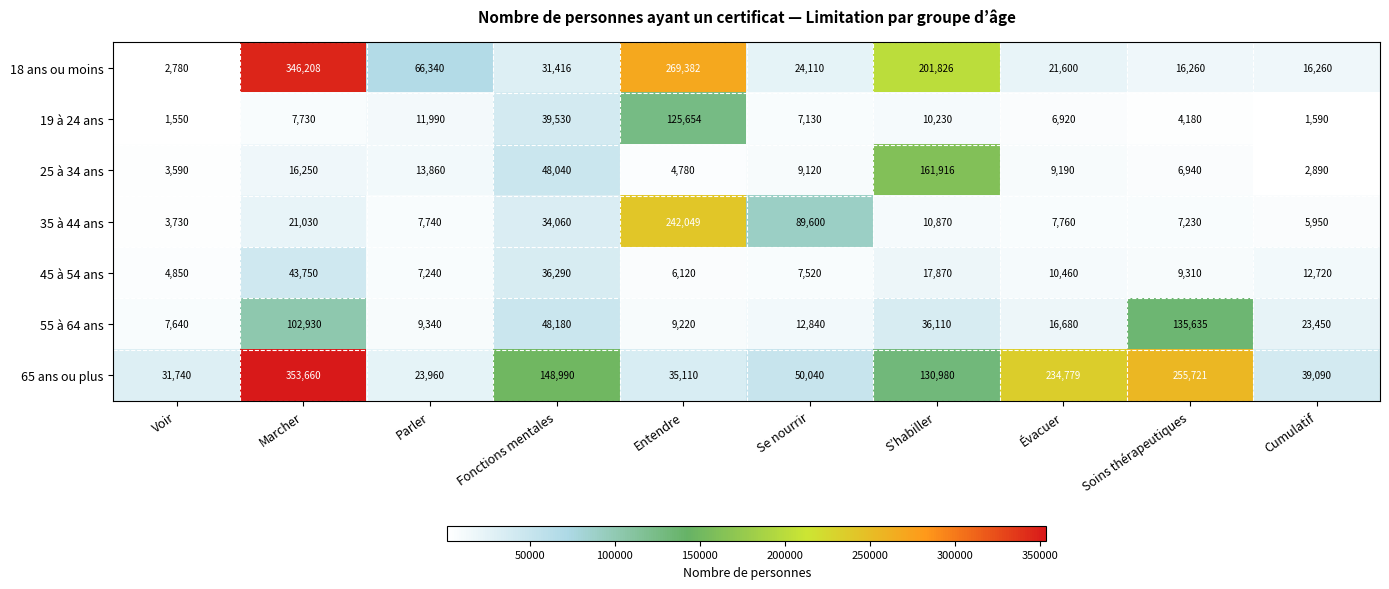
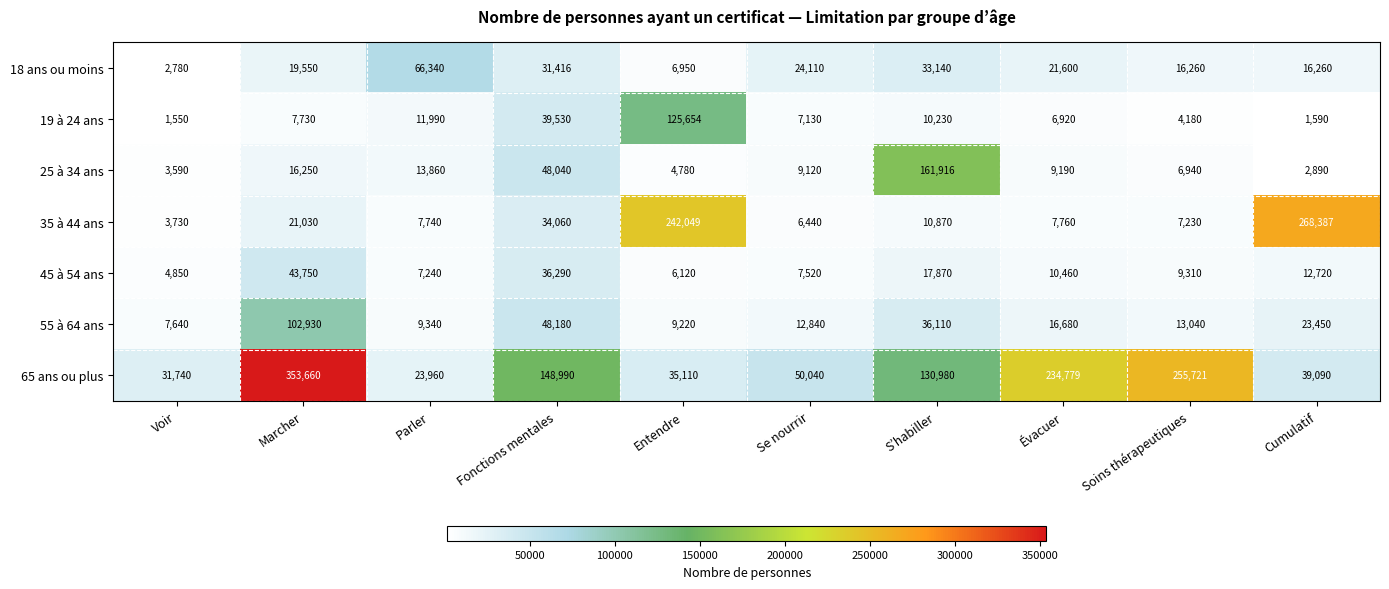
18 ans ou moins, Marcher: 346,208 -> 19,550
18 ans ou moins, Entendre: 269,382 -> 6,950
18 ans ou moins, S’habiller: 201,826 -> 33,140
35 à 44 ans, Se nourrir: 89,600 -> 6,440
35 à 44 ans, Cumulatif: 5,950 -> 268,387
55 à 64 ans, Soins thérapeutiques: 135,635 -> 13,040
